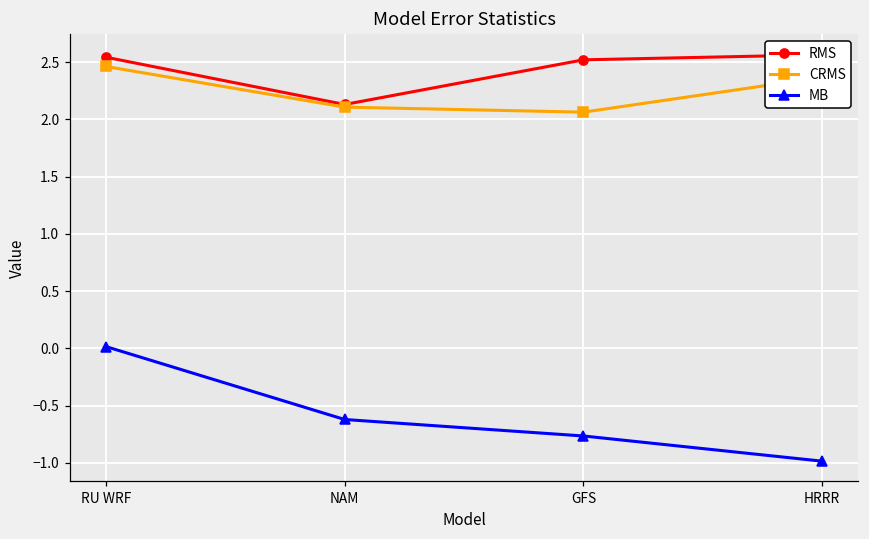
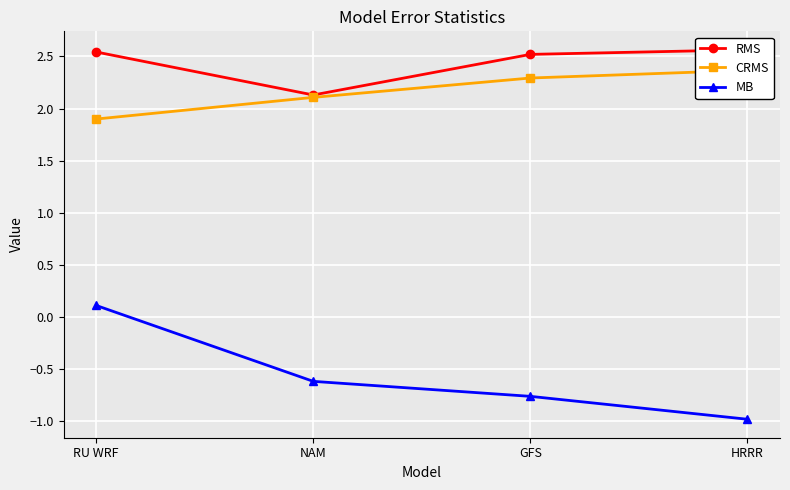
CRMS, RU WRF: 2.46 -> 1.90
MB, RU WRF: 0.02 -> 0.11
CRMS, GFS: 2.06 -> 2.29
